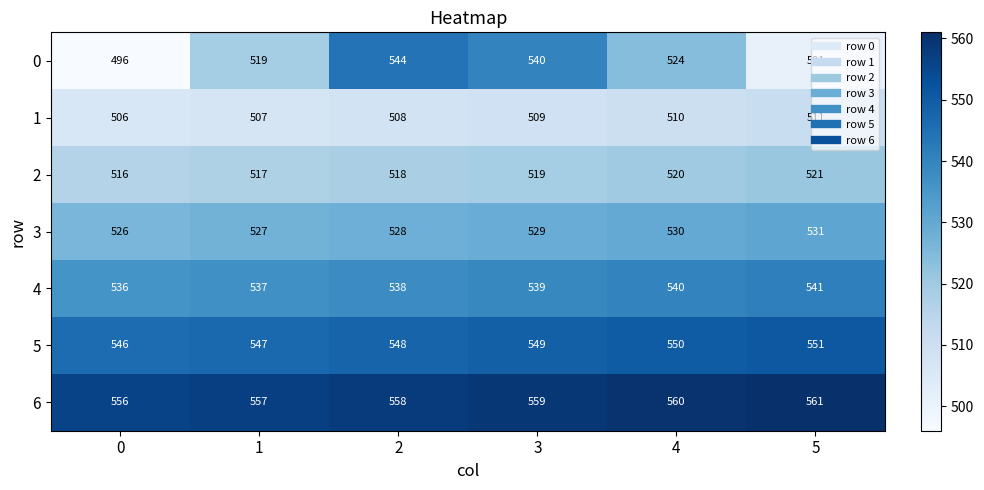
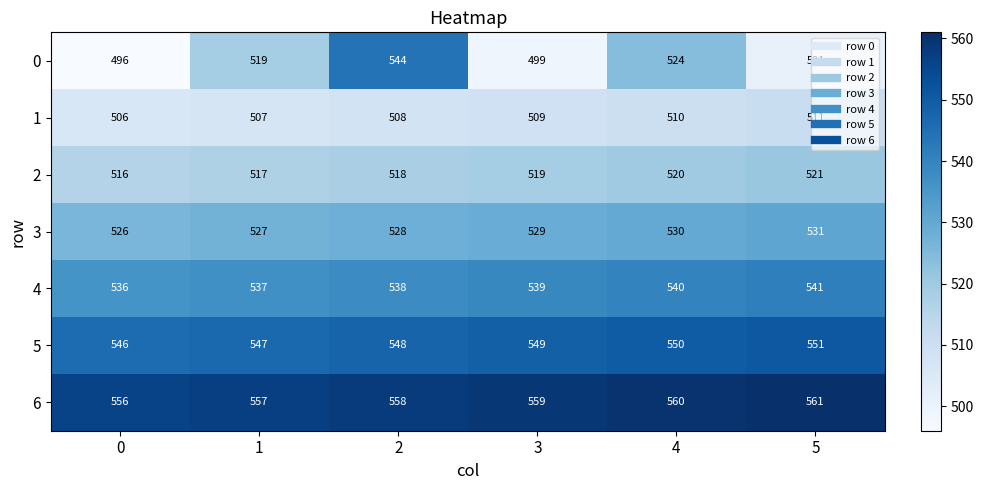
0, 3: 540 -> 499
